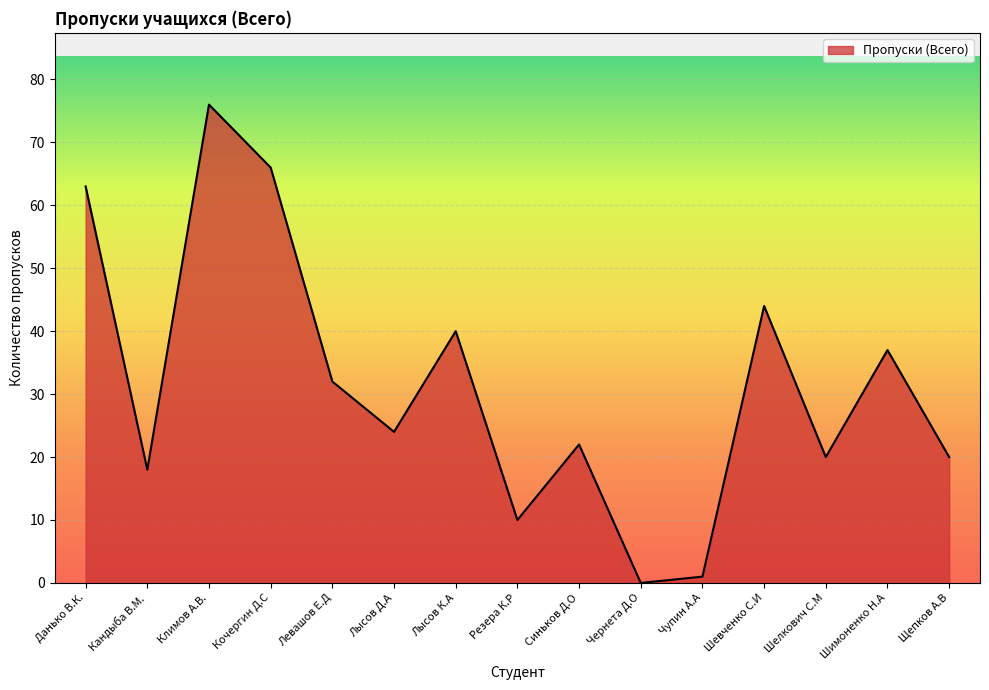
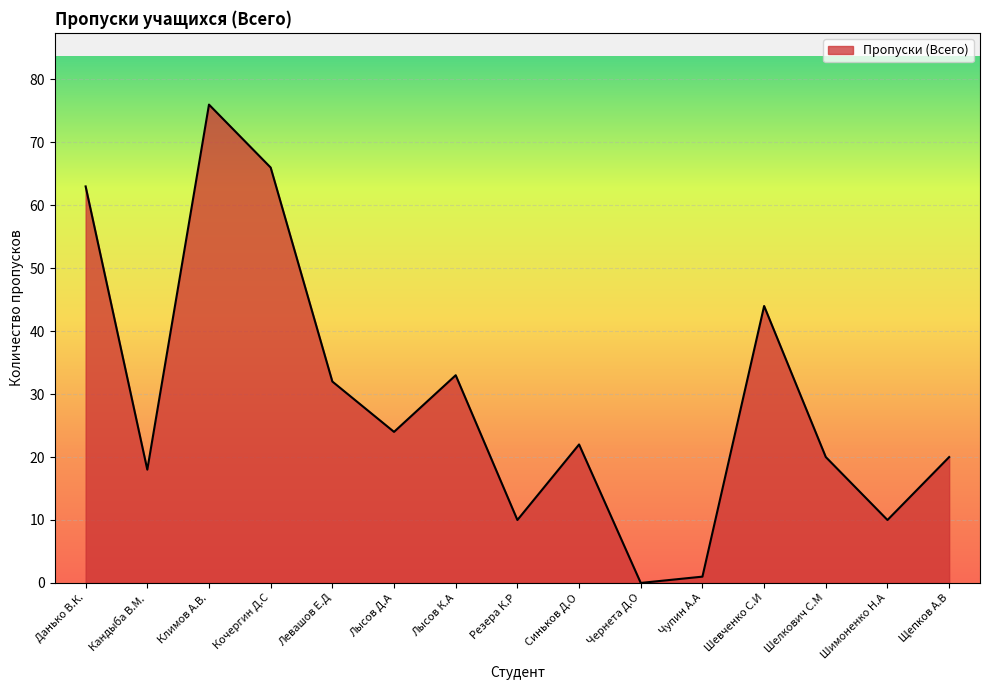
Лысов К.А: 40 -> 33
Шимоненко Н.А: 37 -> 10
